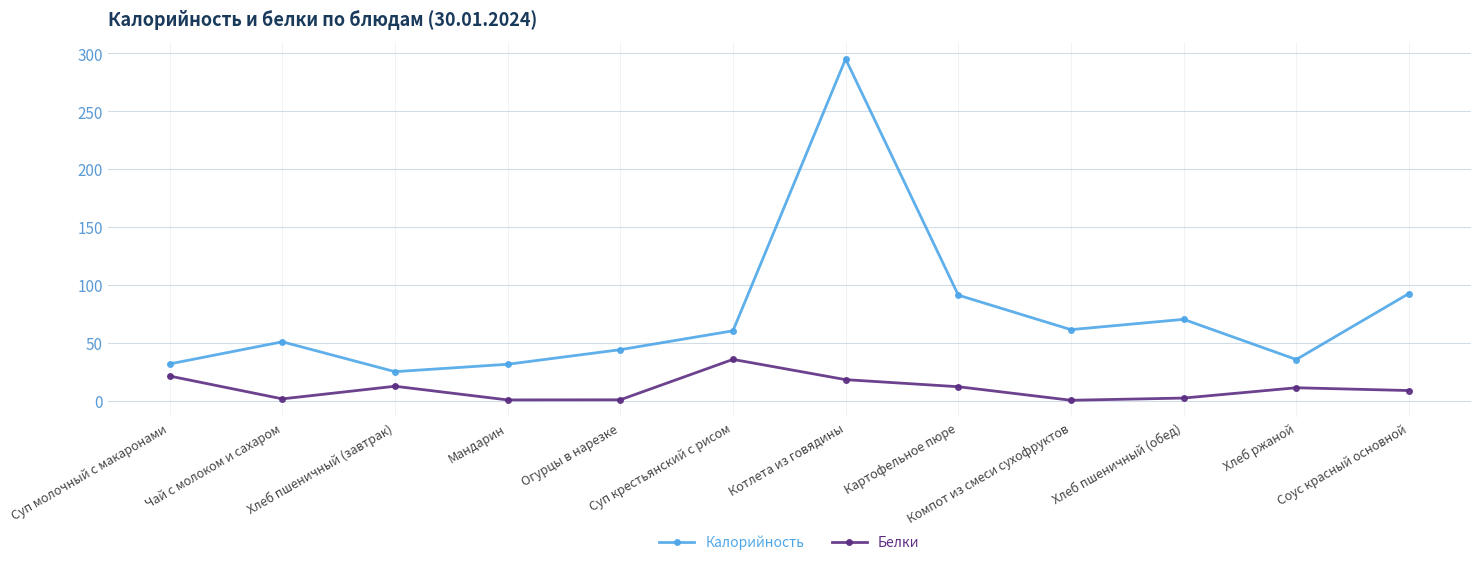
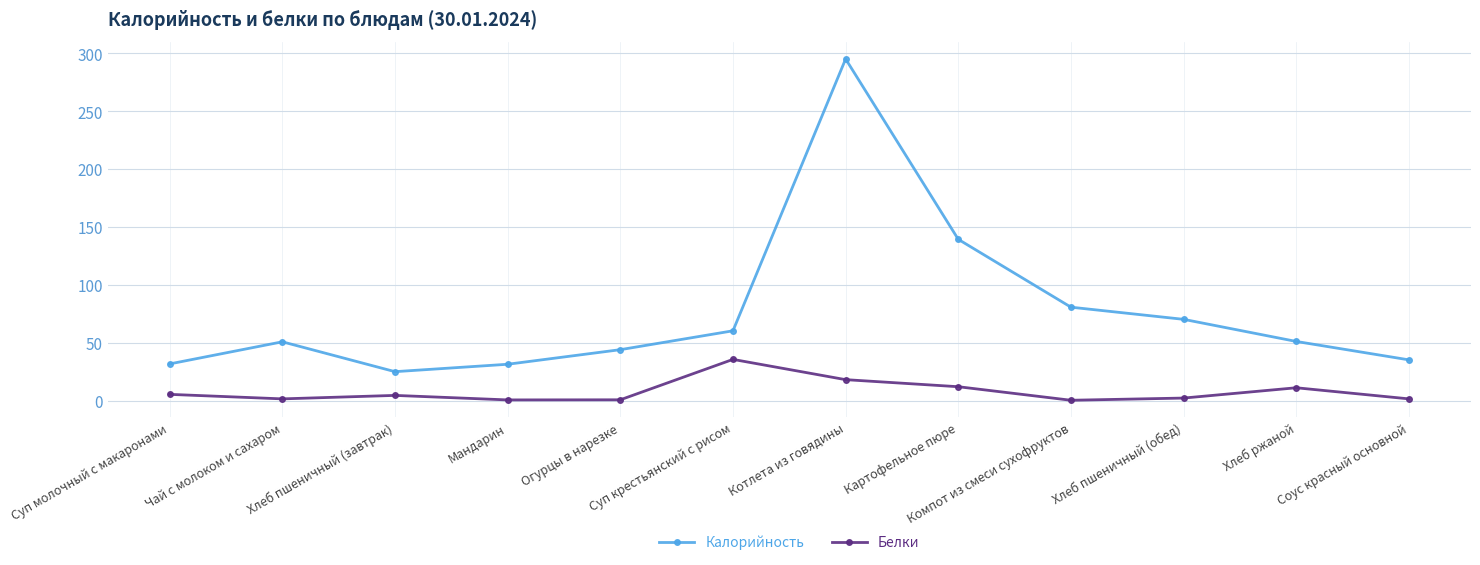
Белки, Суп молочный с макаронами: 21 -> 6
Белки, Хлеб пшеничный (завтрак): 13 -> 5
Калорийность, Картофельное пюре: 91 -> 139
Калорийность, Компот из смеси сухофруктов: 61 -> 81
Калорийность, Хлеб ржаной: 36 -> 51
Калорийность, Соус красный основной: 93 -> 35
Белки, Соус красный основной: 9 -> 2
